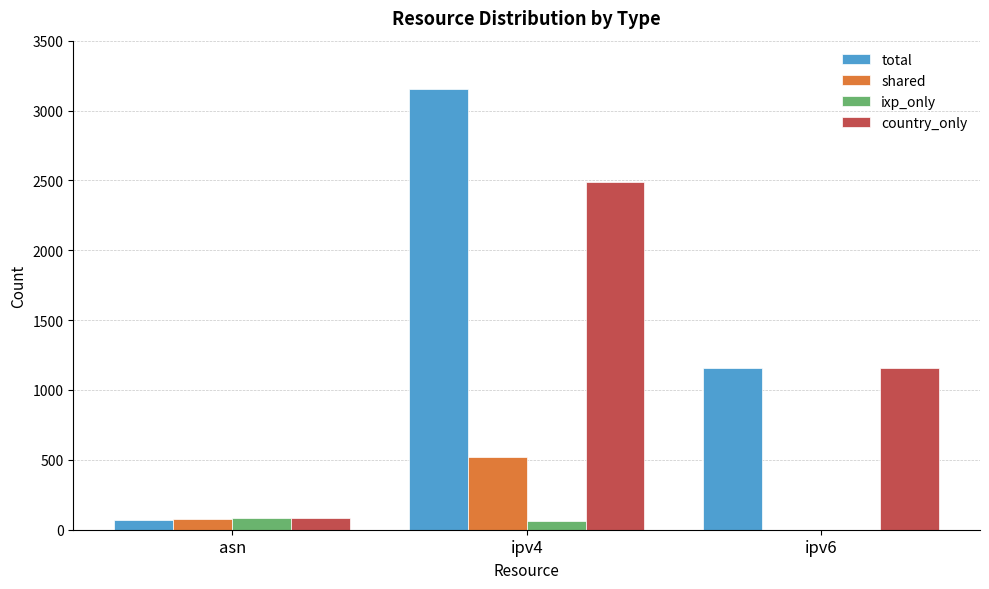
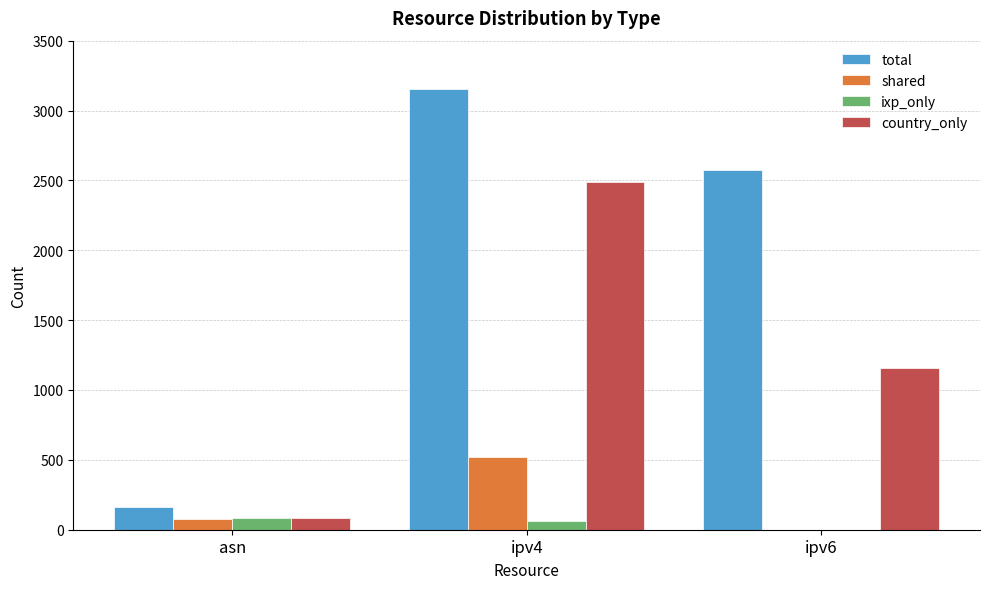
total, asn: 70 -> 160
total, ipv6: 1160 -> 2580
